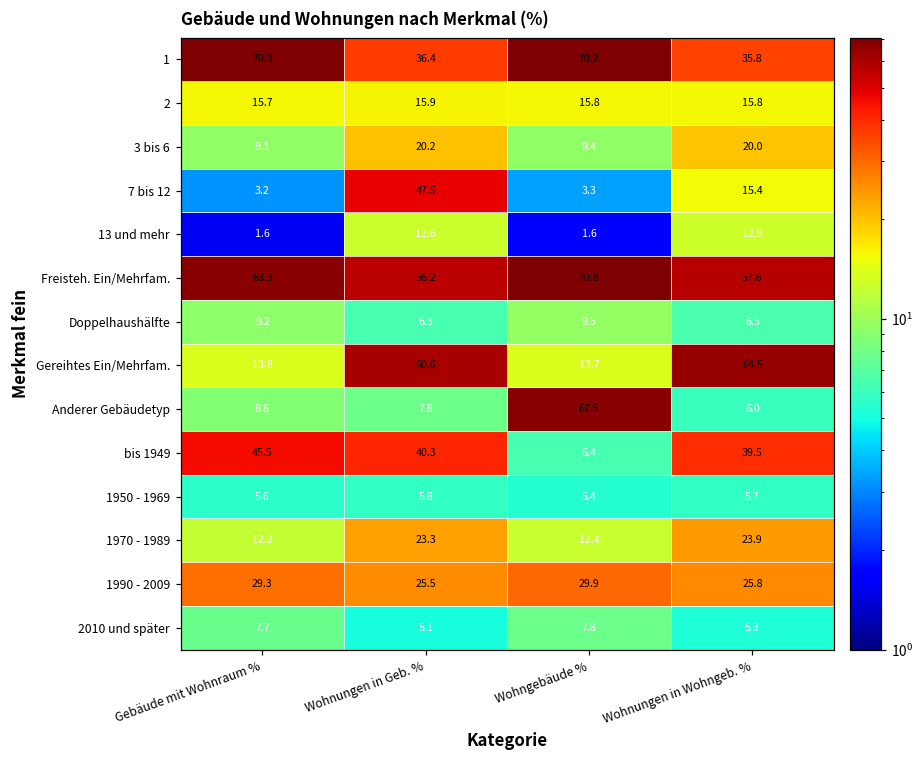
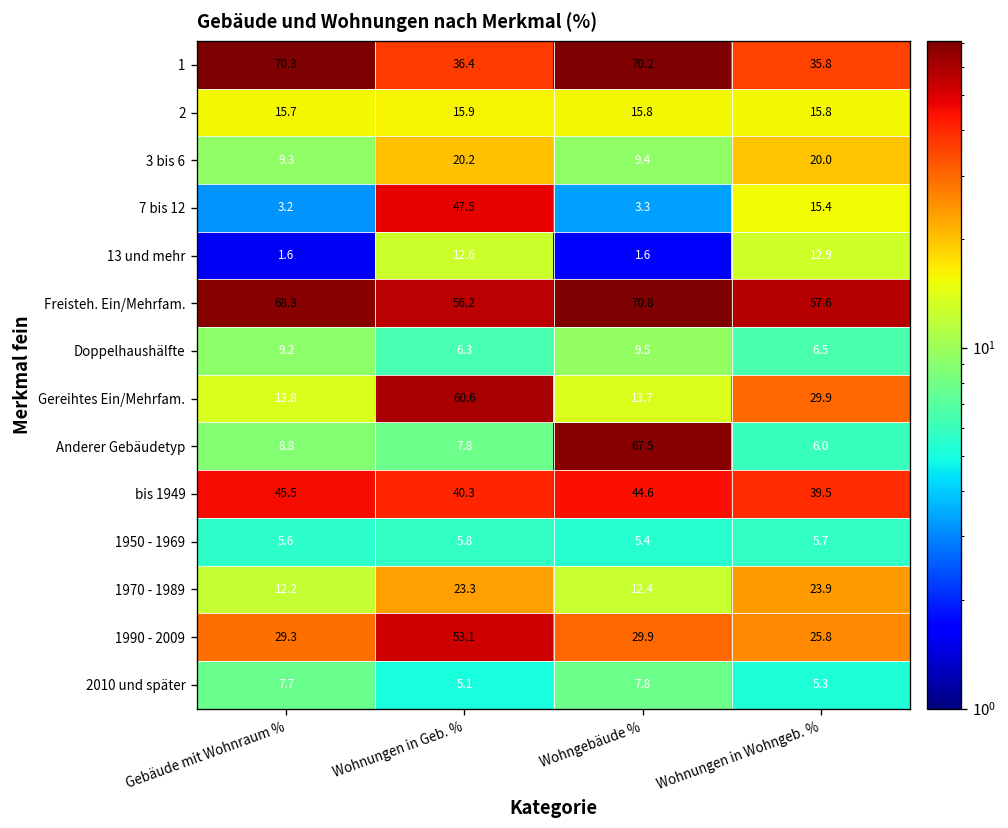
Gereihtes Ein/Mehrfam., Wohnungen in Wohngeb. %: 64.5 -> 29.9
bis 1949, Wohngebäude %: 6.4 -> 44.6
1990 - 2009, Wohnungen in Geb. %: 25.5 -> 53.1
